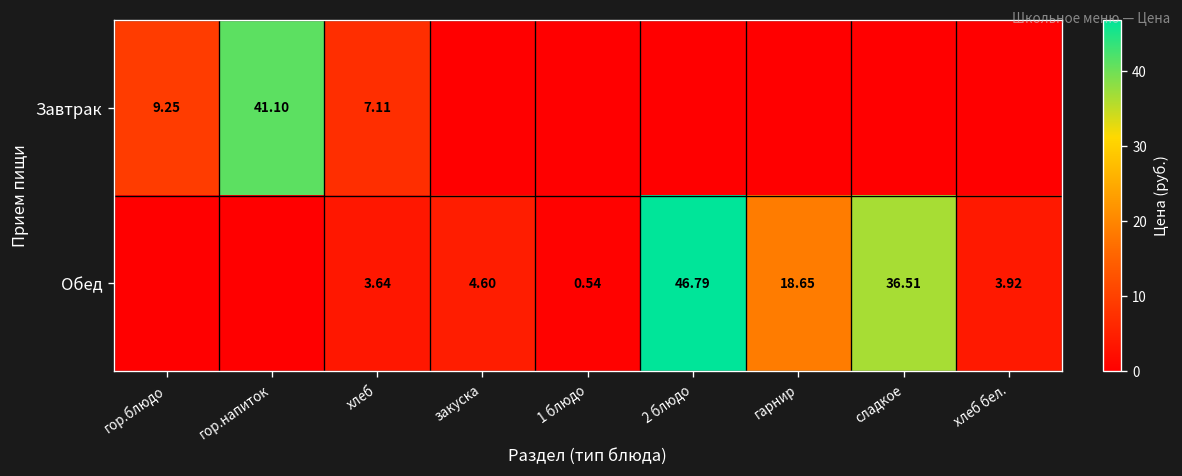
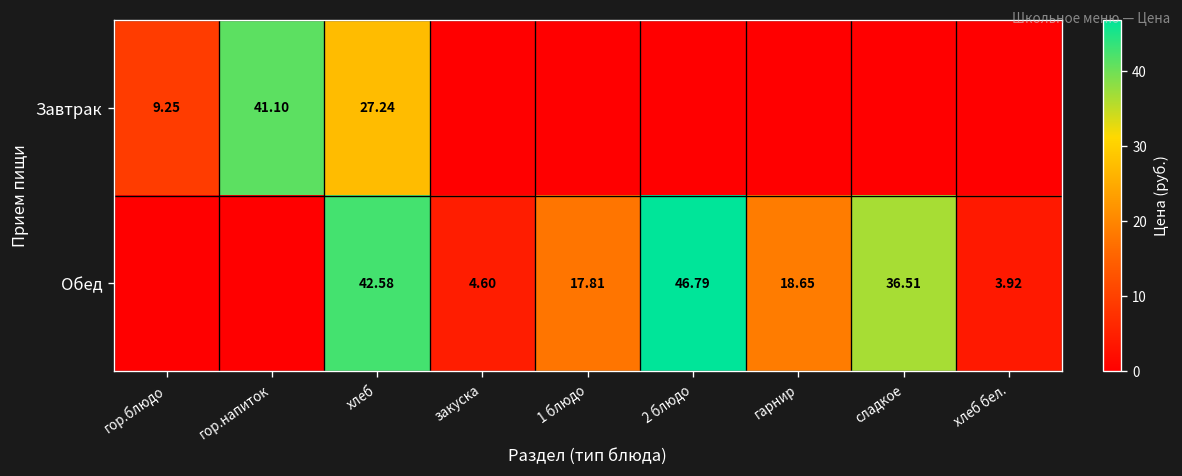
Завтрак, хлеб: 7.11 -> 27.24
Обед, хлеб: 3.64 -> 42.58
Обед, 1 блюдо: 0.54 -> 17.81
